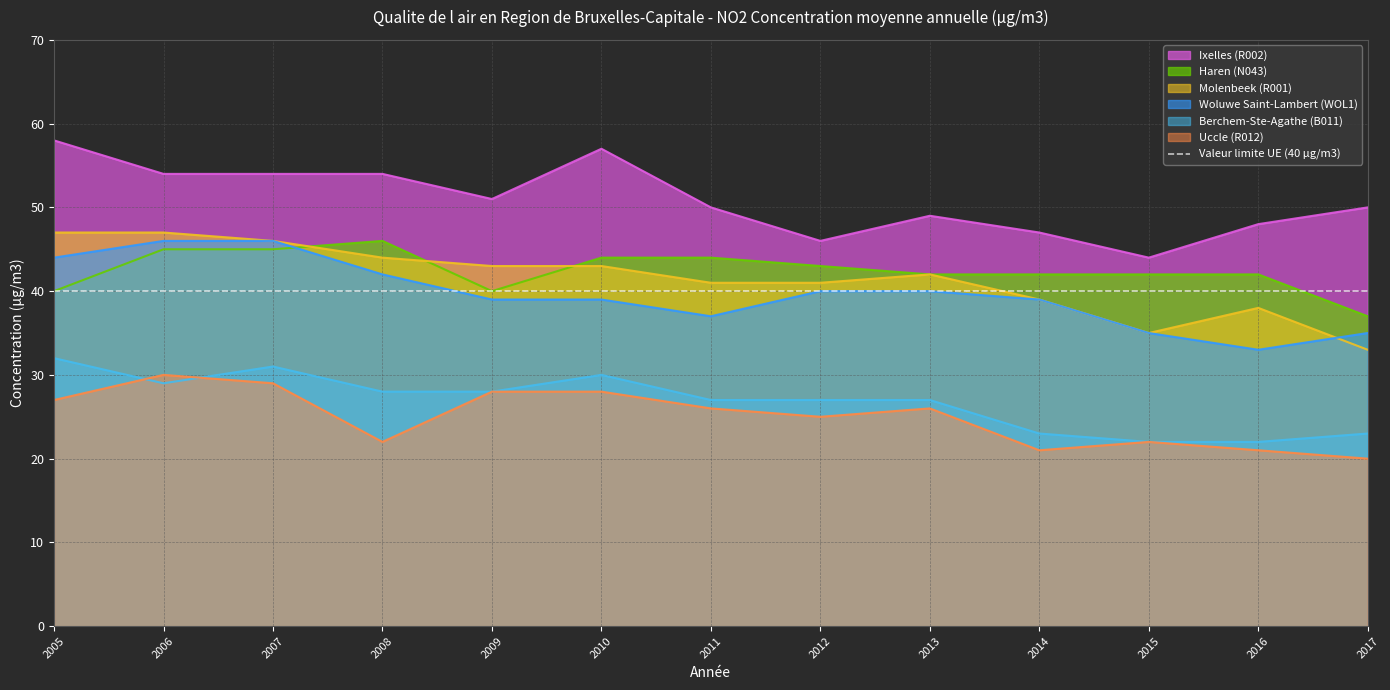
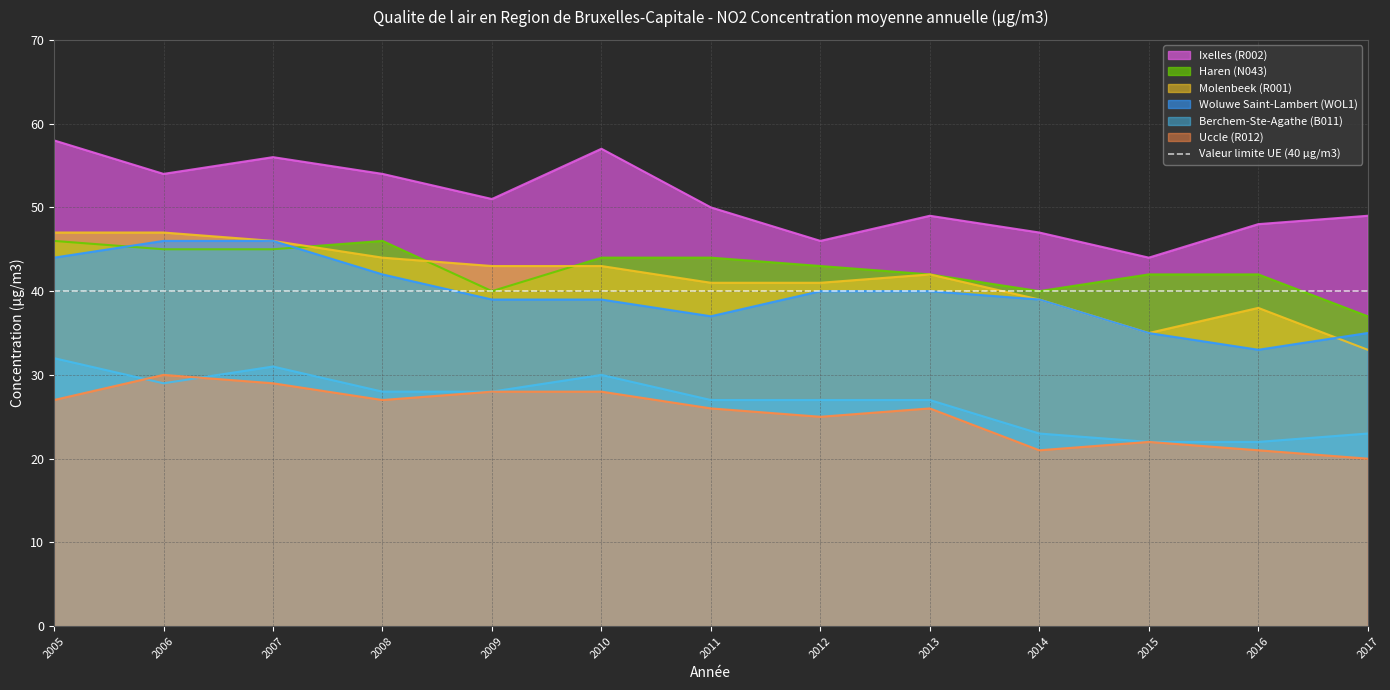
Haren (N043), 2005: 40 -> 46
Ixelles (R002), 2007: 54 -> 56
Uccle (R012), 2008: 22 -> 27
Haren (N043), 2014: 42 -> 40
Ixelles (R002), 2017: 50 -> 49
